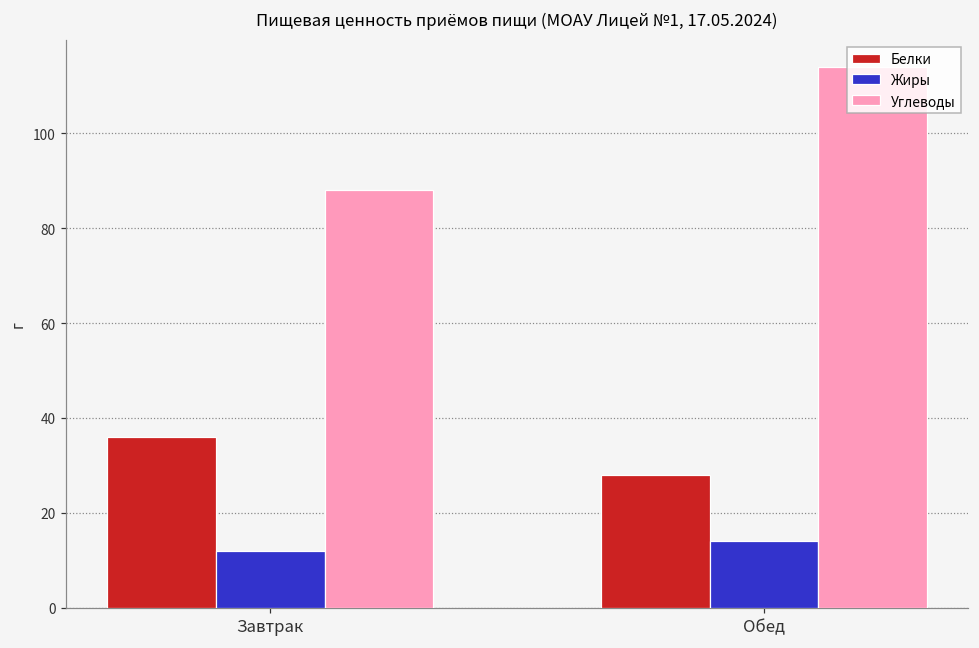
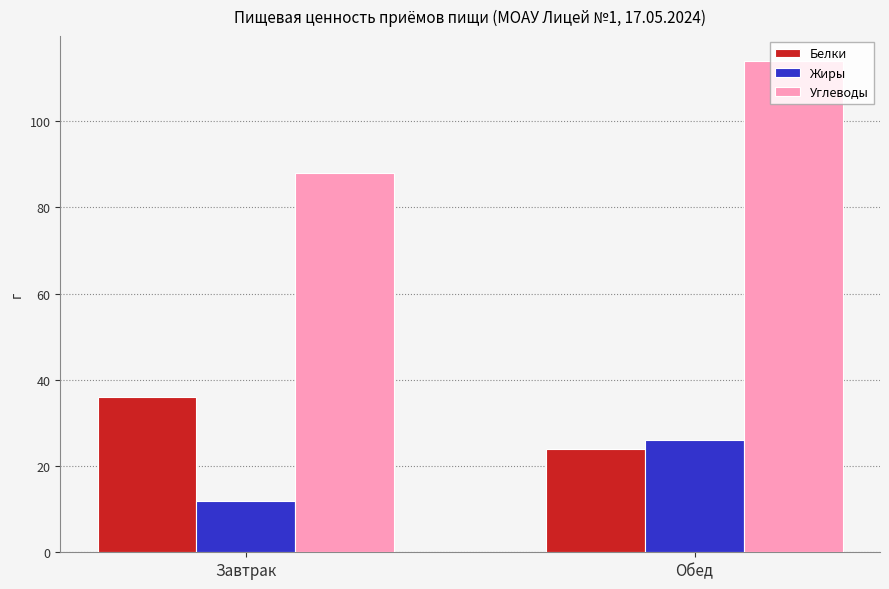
Белки, Обед: 28 -> 24
Жиры, Обед: 14 -> 26
